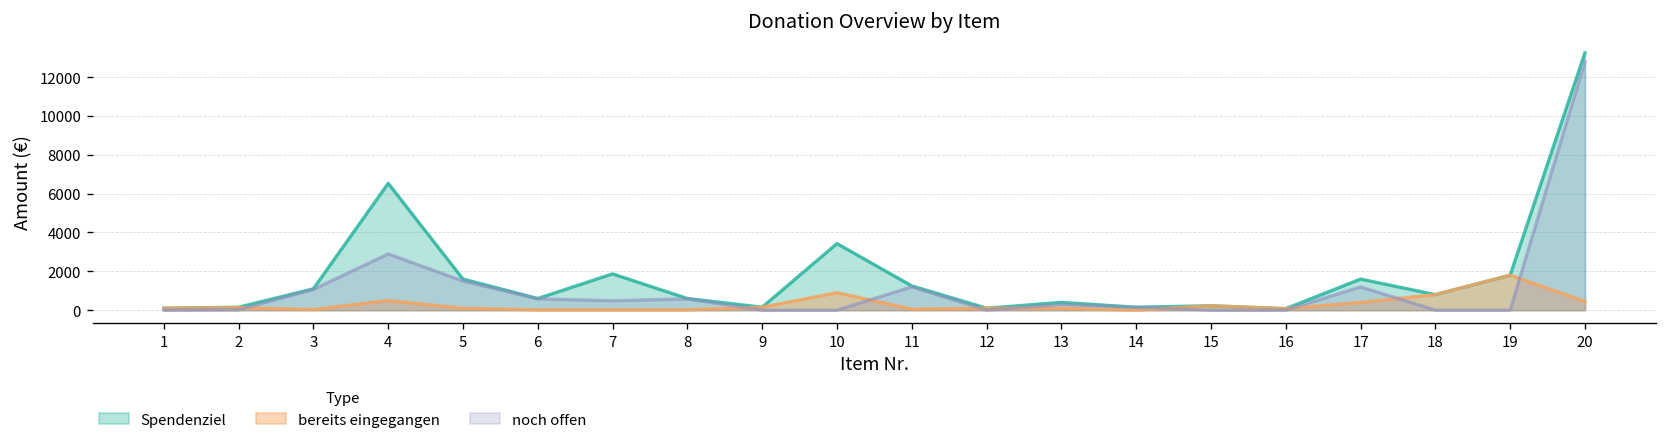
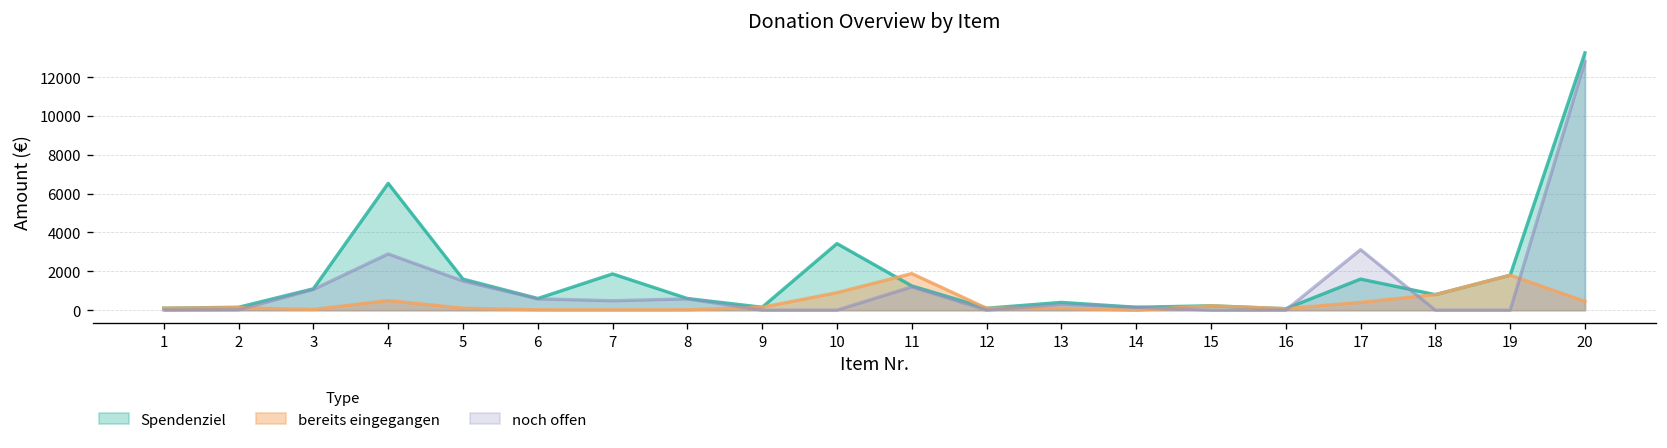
bereits eingegangen, 11: 100 -> 1900
noch offen, 17: 1200 -> 3100
